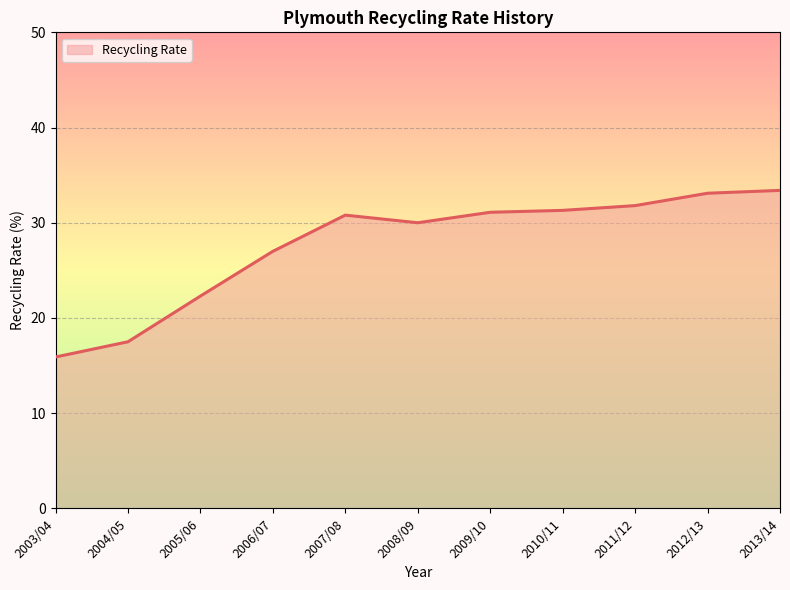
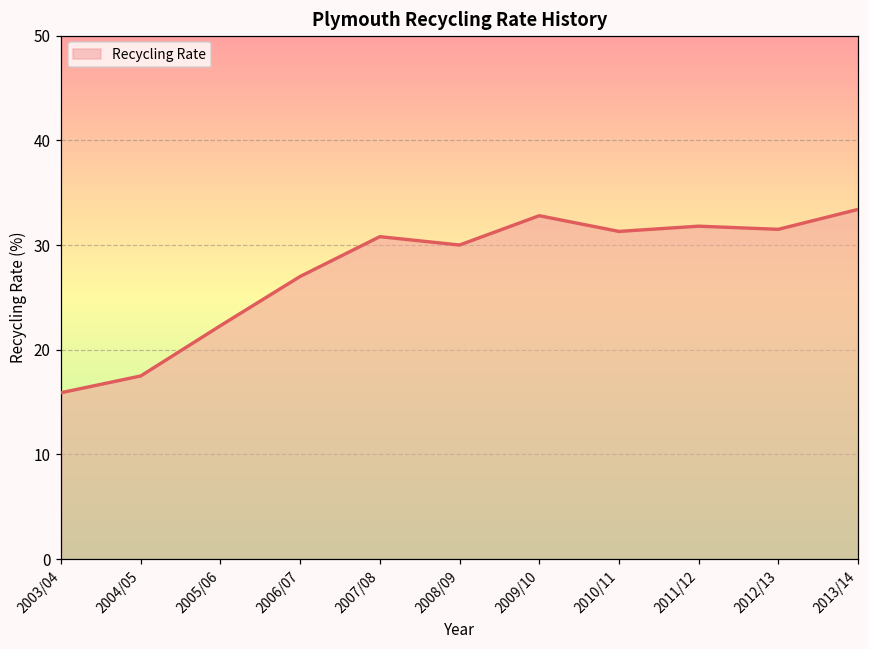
2009/10: 31 -> 33
2012/13: 33 -> 32
